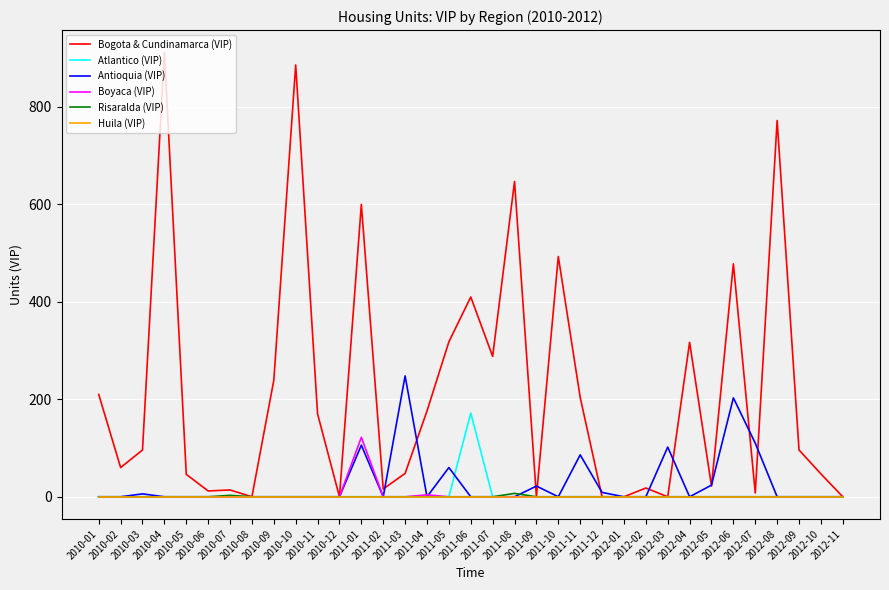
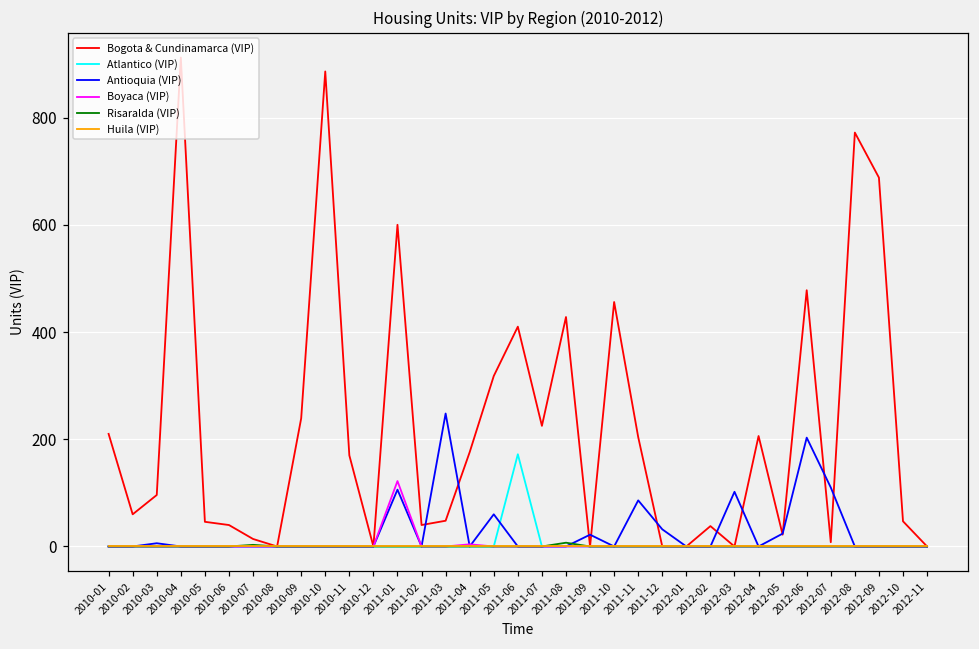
Bogota & Cundinamarca (VIP), 2010-06: 10 -> 40
Bogota & Cundinamarca (VIP), 2011-02: 20 -> 40
Bogota & Cundinamarca (VIP), 2011-07: 290 -> 230
Bogota & Cundinamarca (VIP), 2011-08: 650 -> 430
Bogota & Cundinamarca (VIP), 2011-10: 490 -> 460
Antioquia (VIP), 2011-12: 10 -> 30
Bogota & Cundinamarca (VIP), 2012-02: 20 -> 40
Bogota & Cundinamarca (VIP), 2012-04: 320 -> 210
Bogota & Cundinamarca (VIP), 2012-09: 100 -> 690
